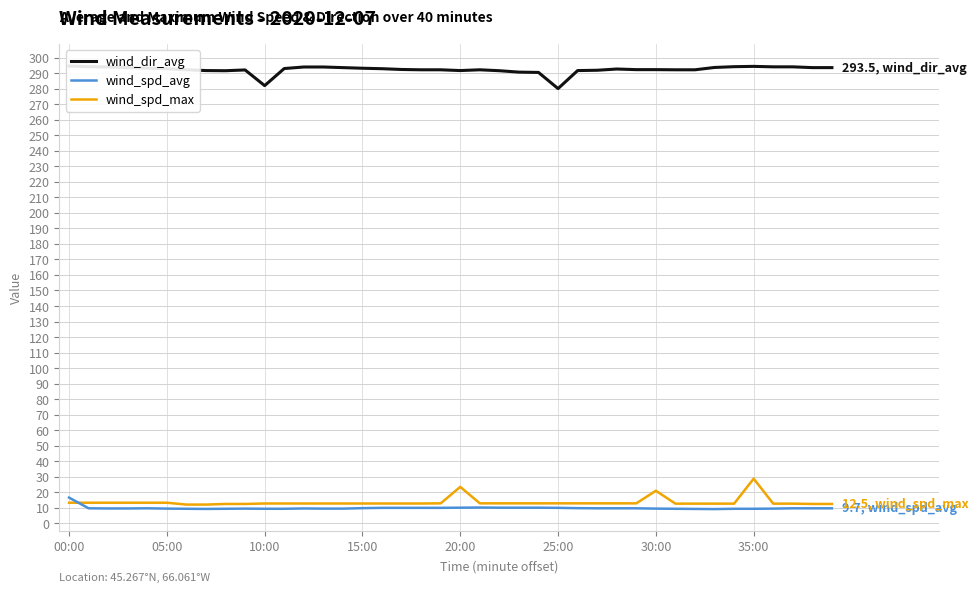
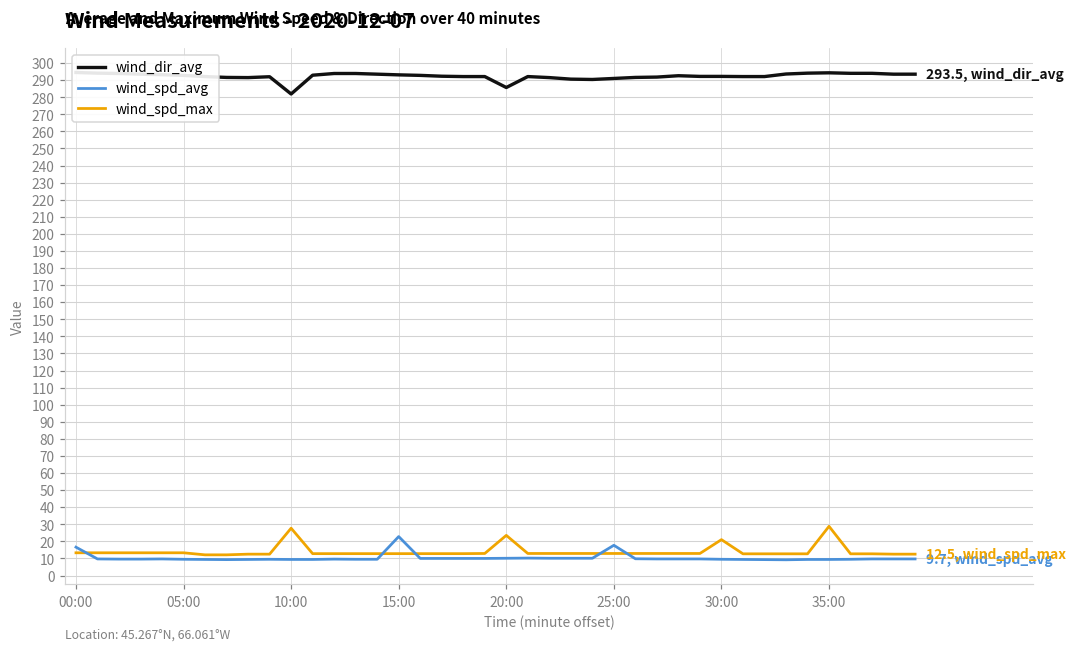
wind_spd_max, 10:00: 13 -> 28
wind_spd_avg, 15:00: 10 -> 23
wind_dir_avg, 20:00: 292 -> 286
wind_dir_avg, 25:00: 280 -> 291
wind_spd_avg, 25:00: 10 -> 18
